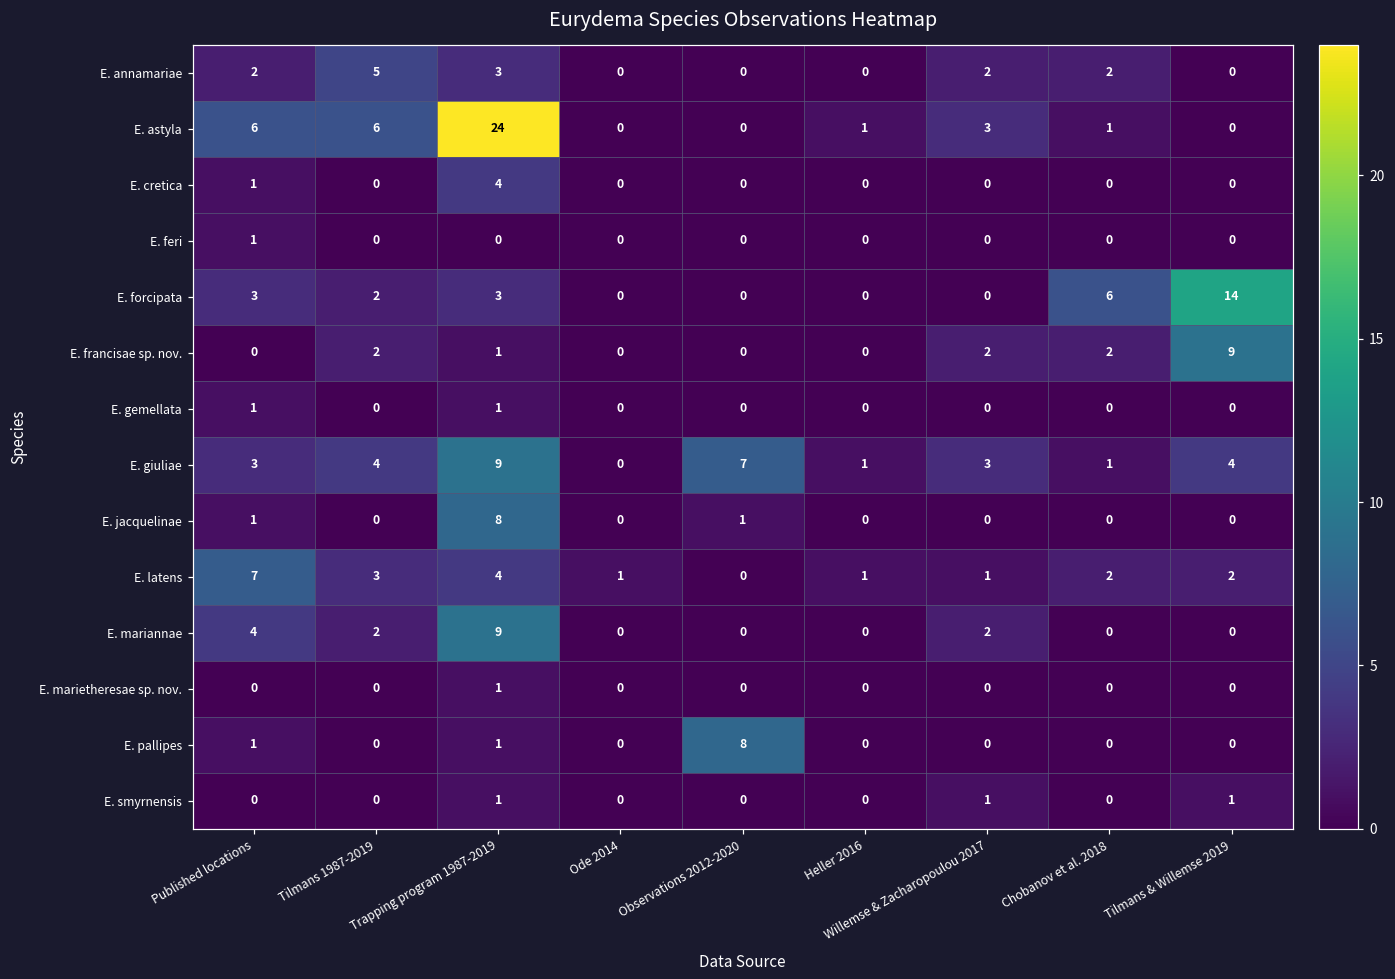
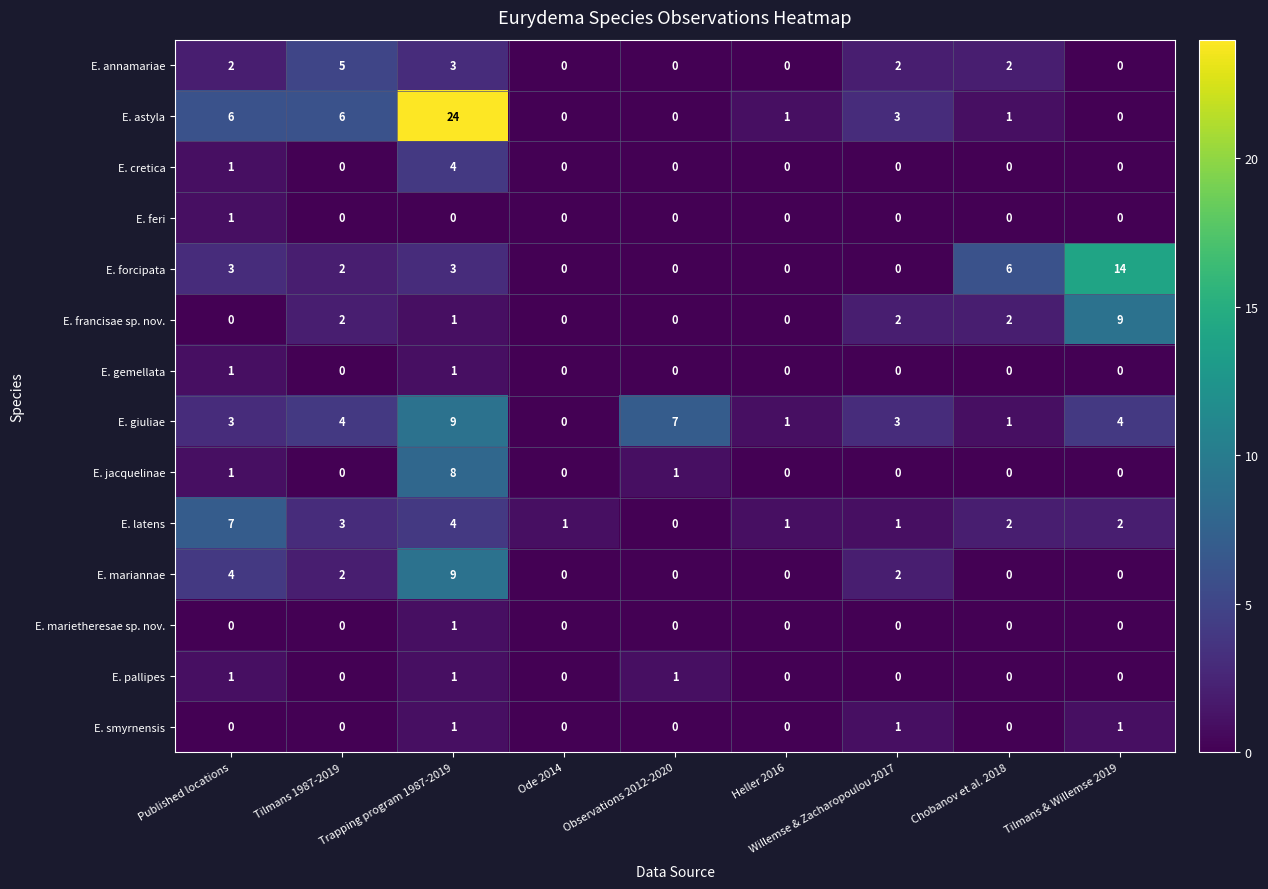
E. pallipes, Observations 2012-2020: 8 -> 1
